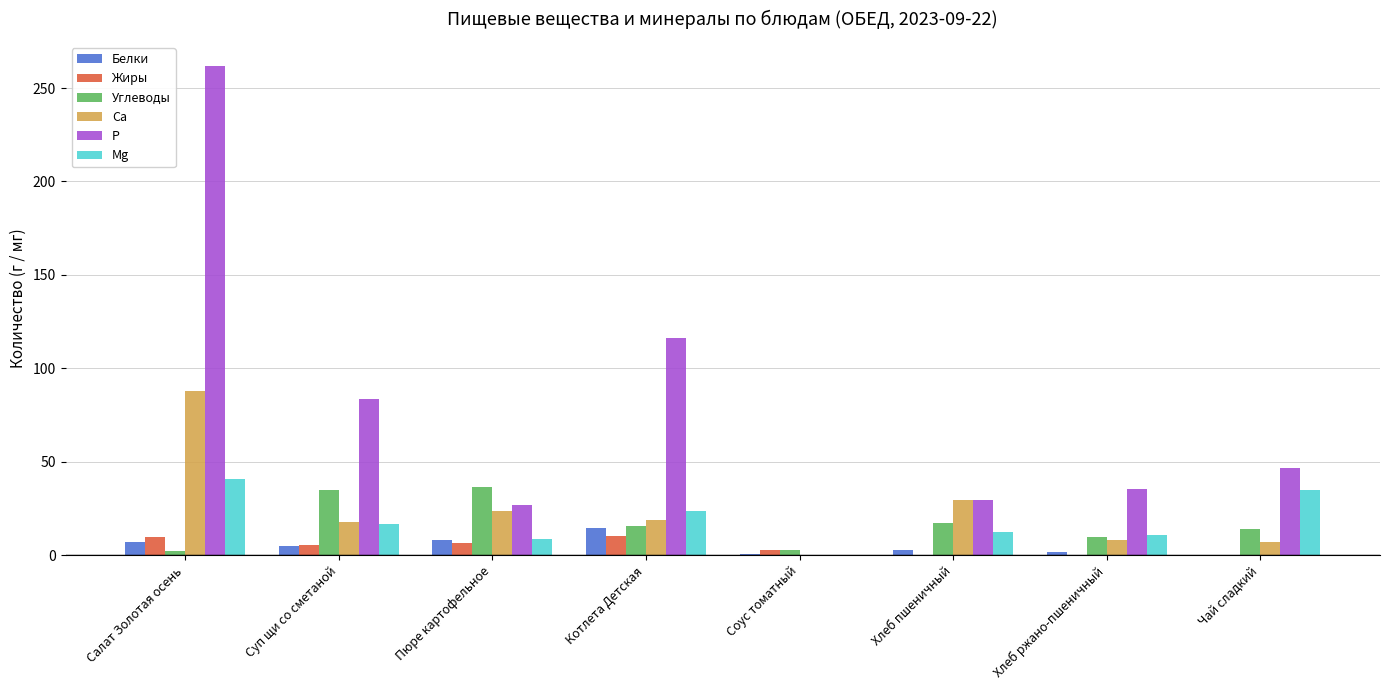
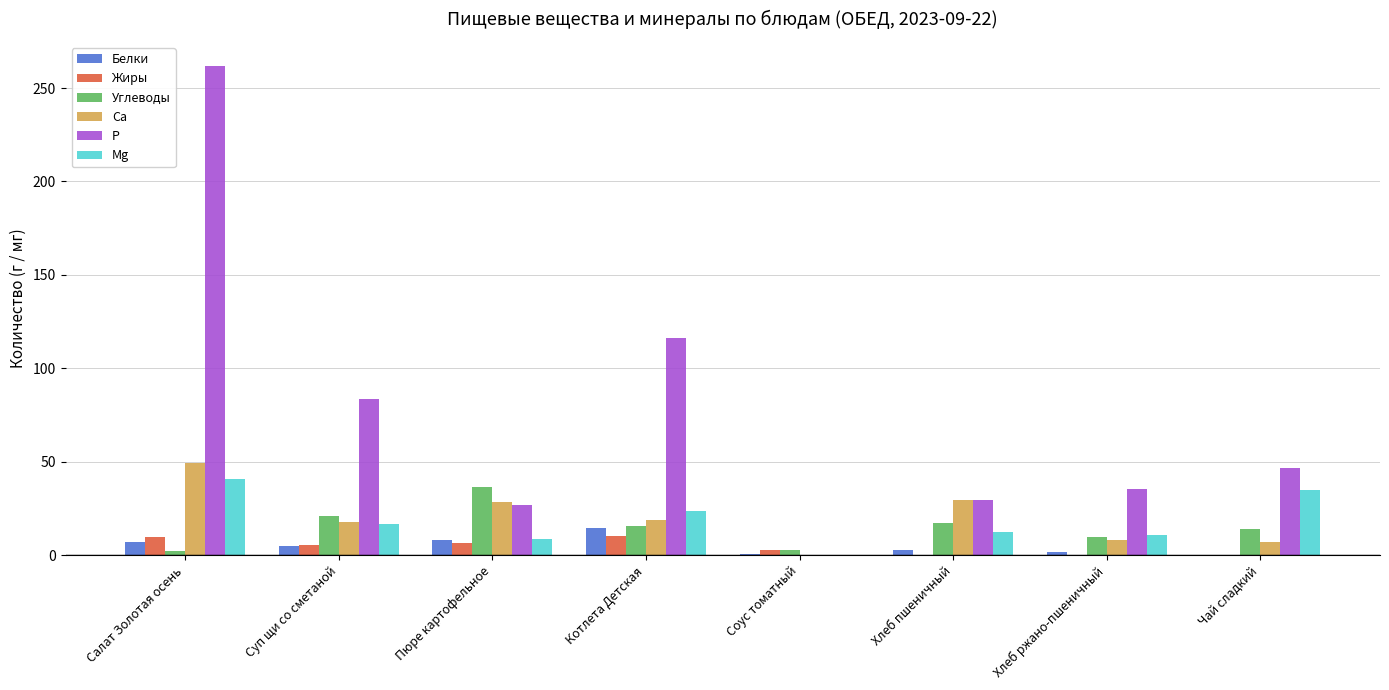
Са, Салат Золотая осень: 88 -> 50
Углеводы, Суп щи со сметаной: 35 -> 21
Са, Пюре картофельное: 24 -> 28
